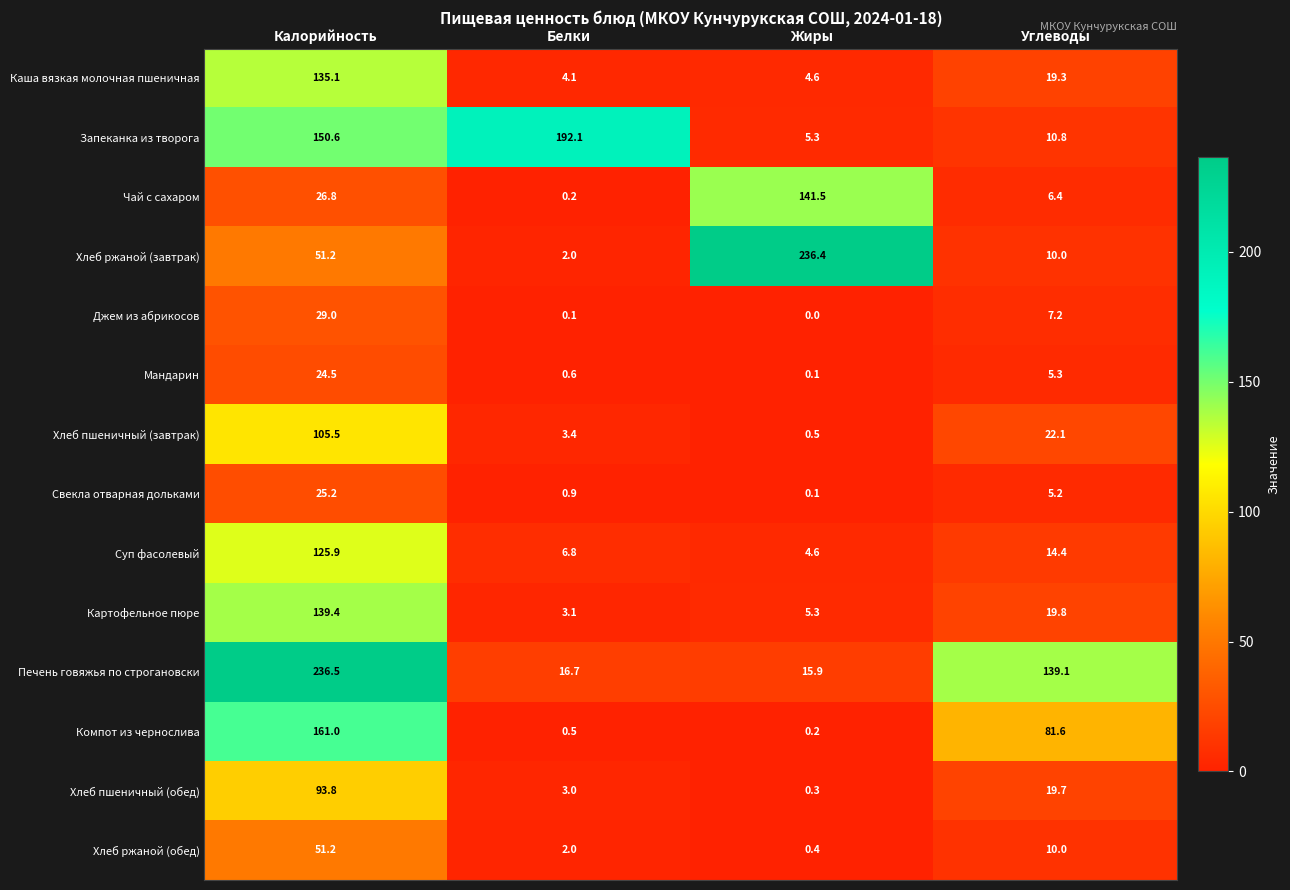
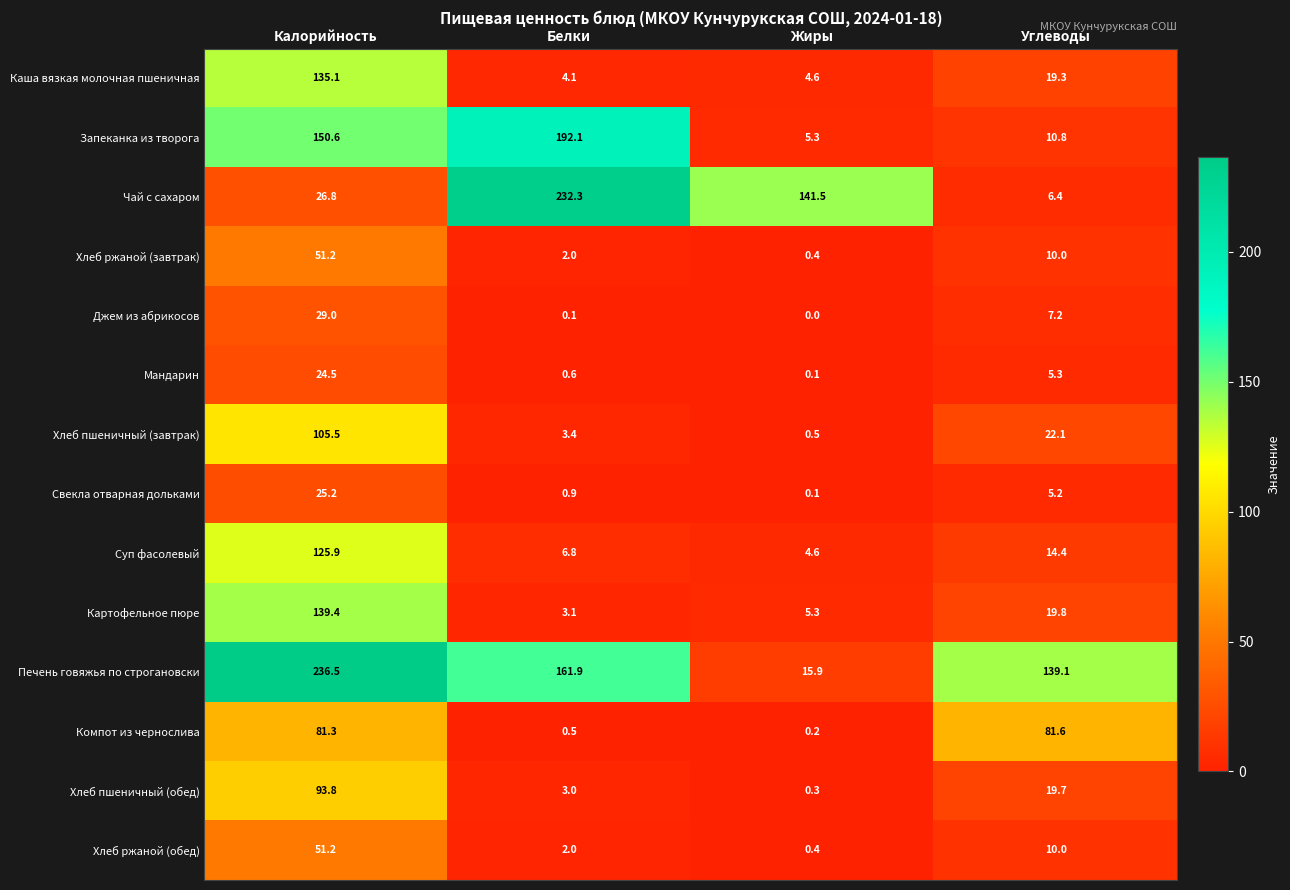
Чай с сахаром, Белки: 0.2 -> 232.3
Хлеб ржаной (завтрак), Жиры: 236.4 -> 0.4
Печень говяжья по строгановски, Белки: 16.7 -> 161.9
Компот из чернослива, Калорийность: 161.0 -> 81.3
